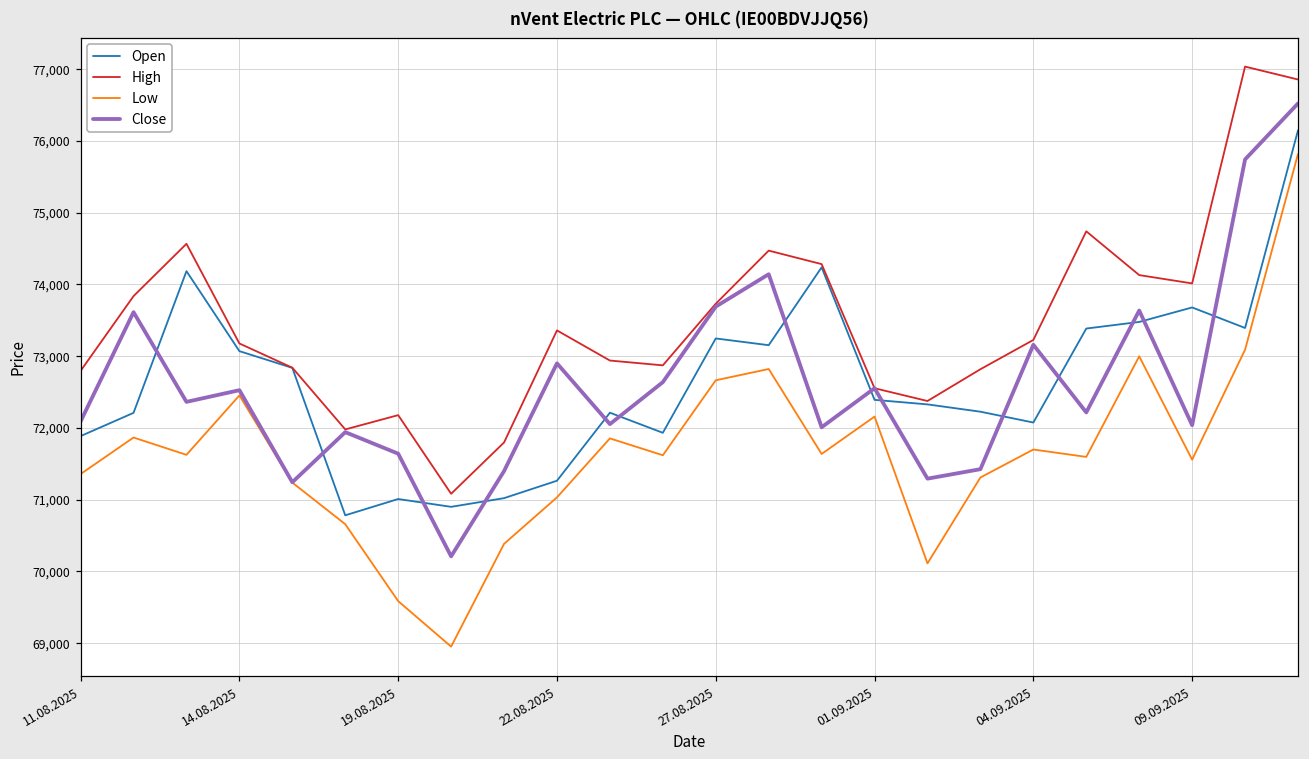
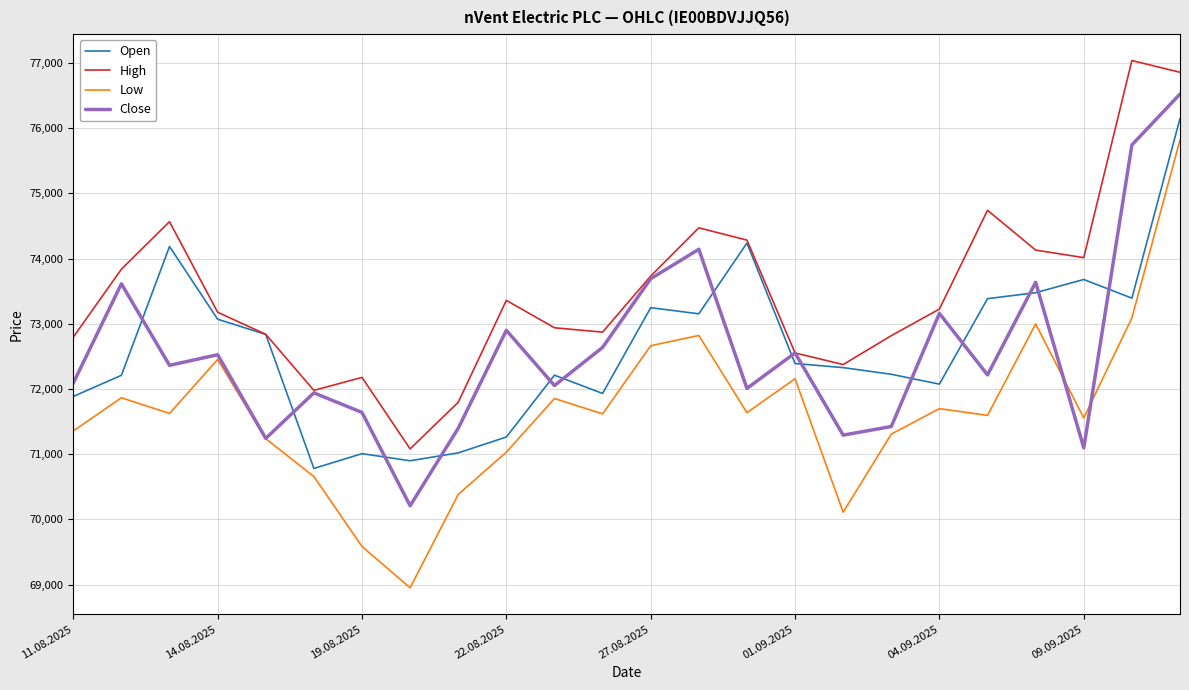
Close, 09.09.2025: 72,000 -> 71,100
